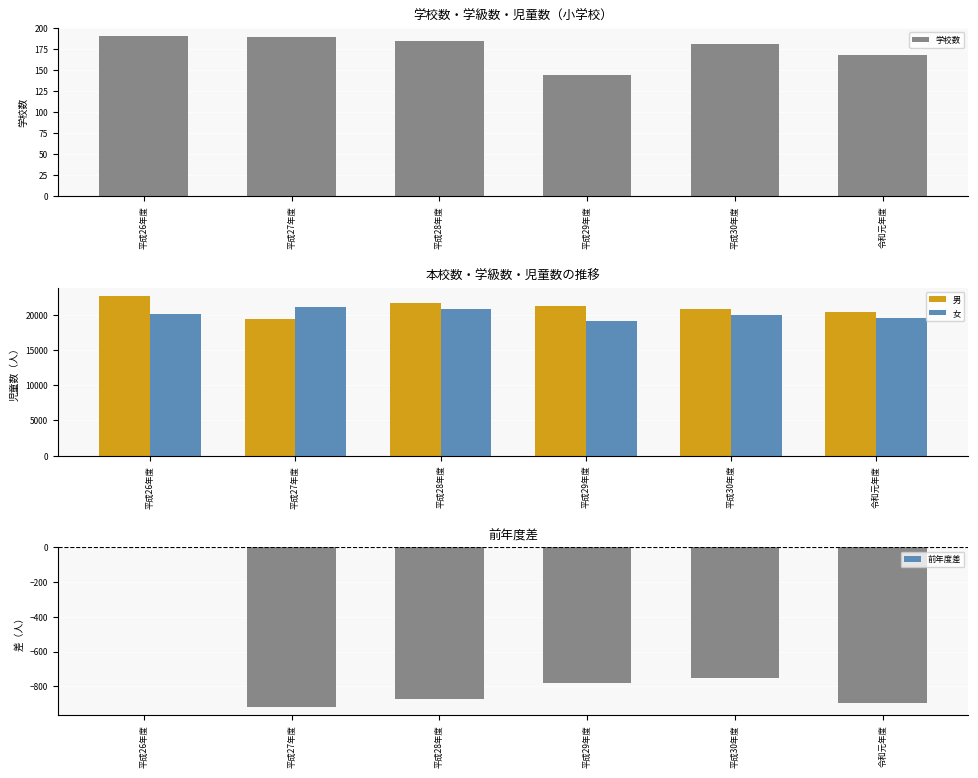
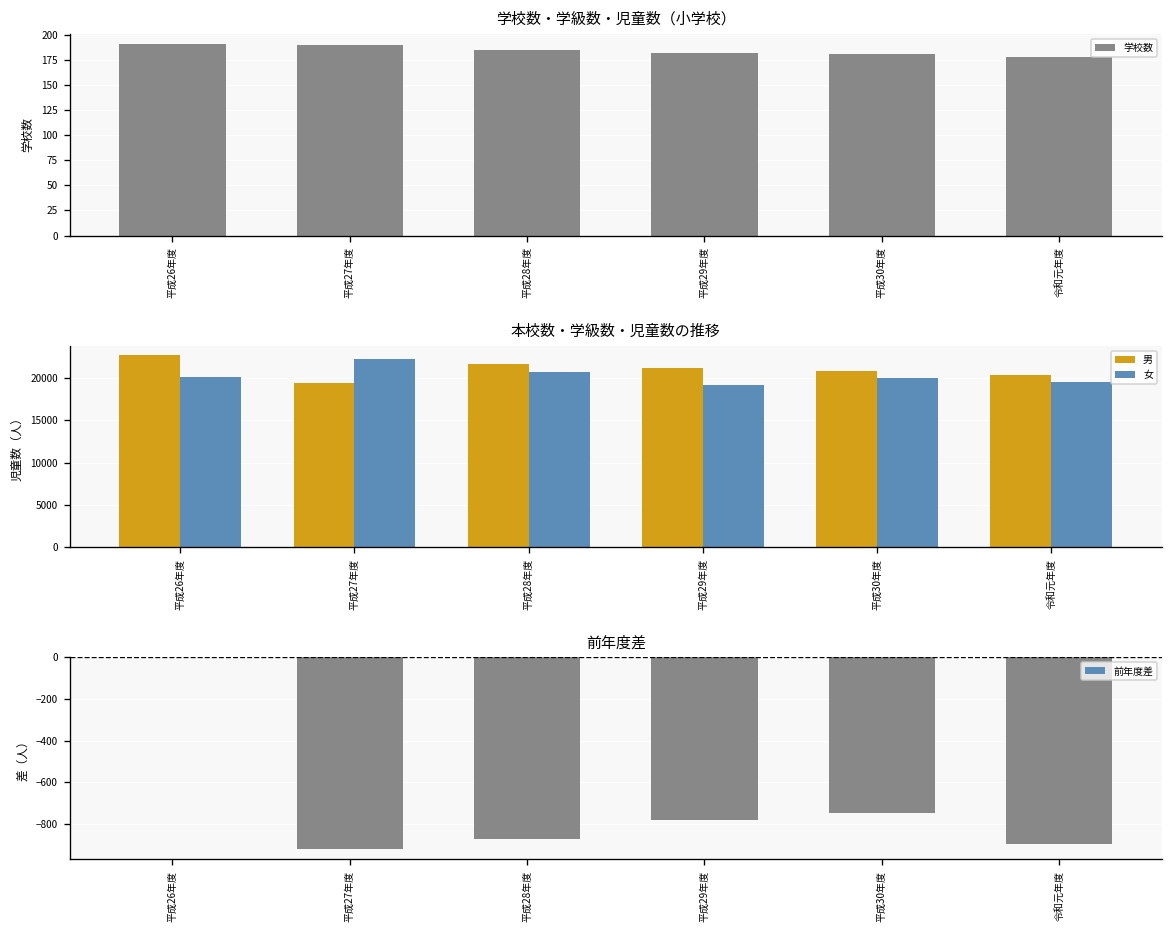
学校数・学級数・児童数（小学校）, 平成29年度: 150 -> 180
学校数・学級数・児童数（小学校）, 令和元年度: 170 -> 180
本校数・学級数・児童数の推移, 女, 平成27年度: 21000 -> 22000
